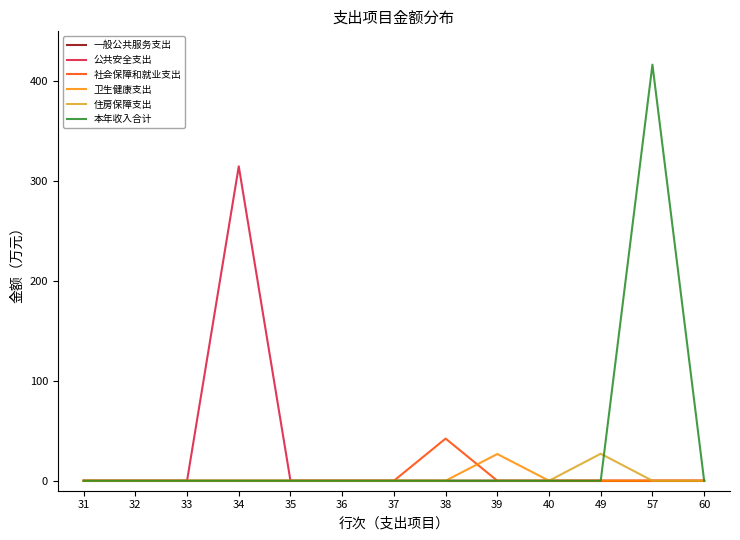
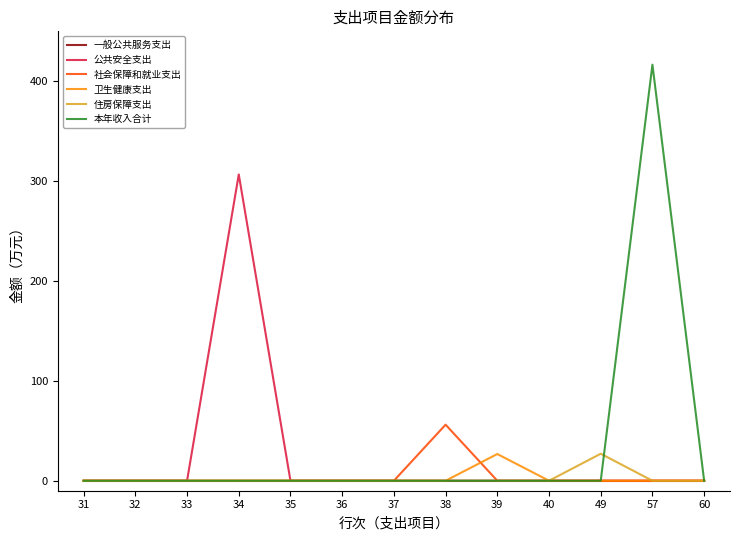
公共安全支出, 34: 315 -> 307
社会保障和就业支出, 38: 40 -> 60
